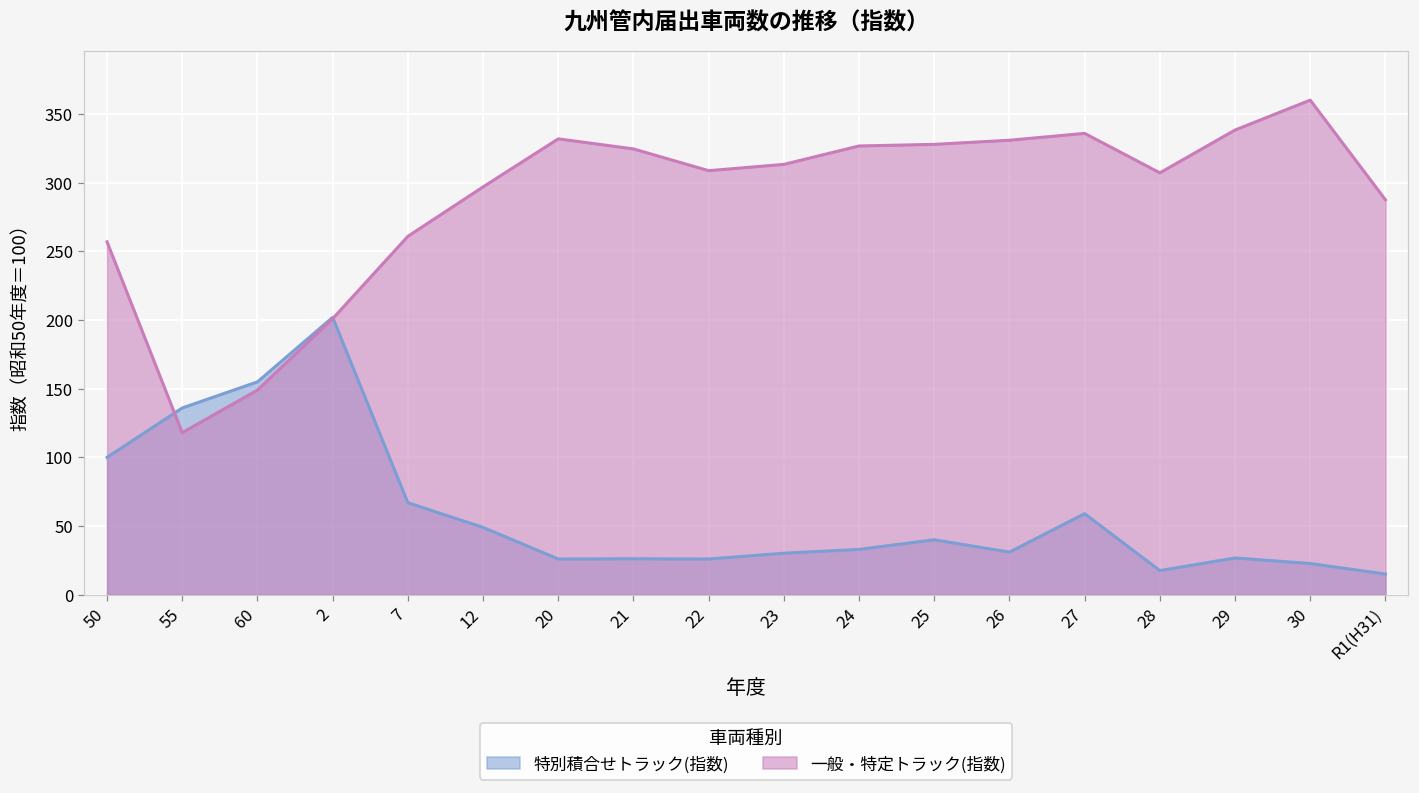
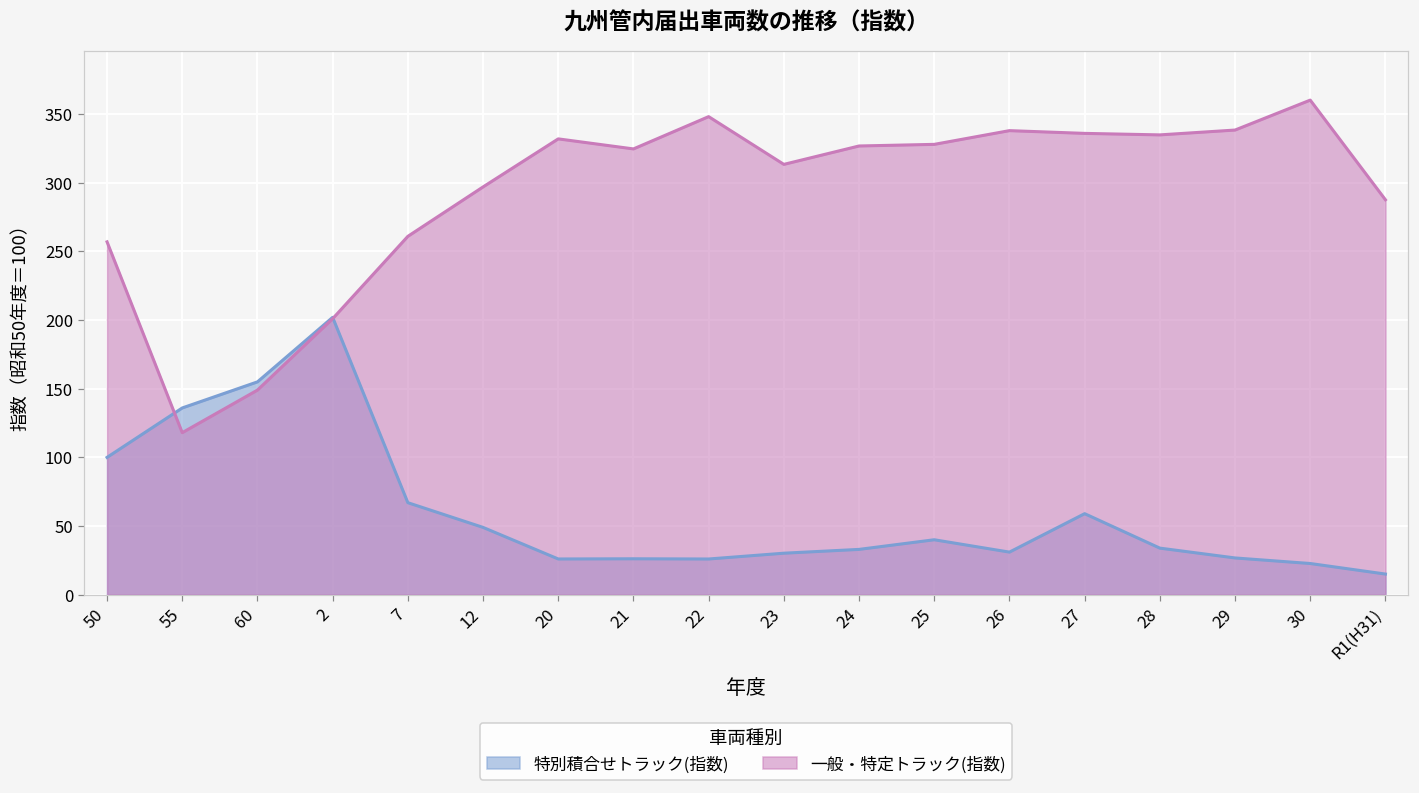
一般・特定トラック(指数), 22: 309 -> 348
一般・特定トラック(指数), 26: 331 -> 338
特別積合せトラック(指数), 28: 18 -> 34
一般・特定トラック(指数), 28: 307 -> 335
